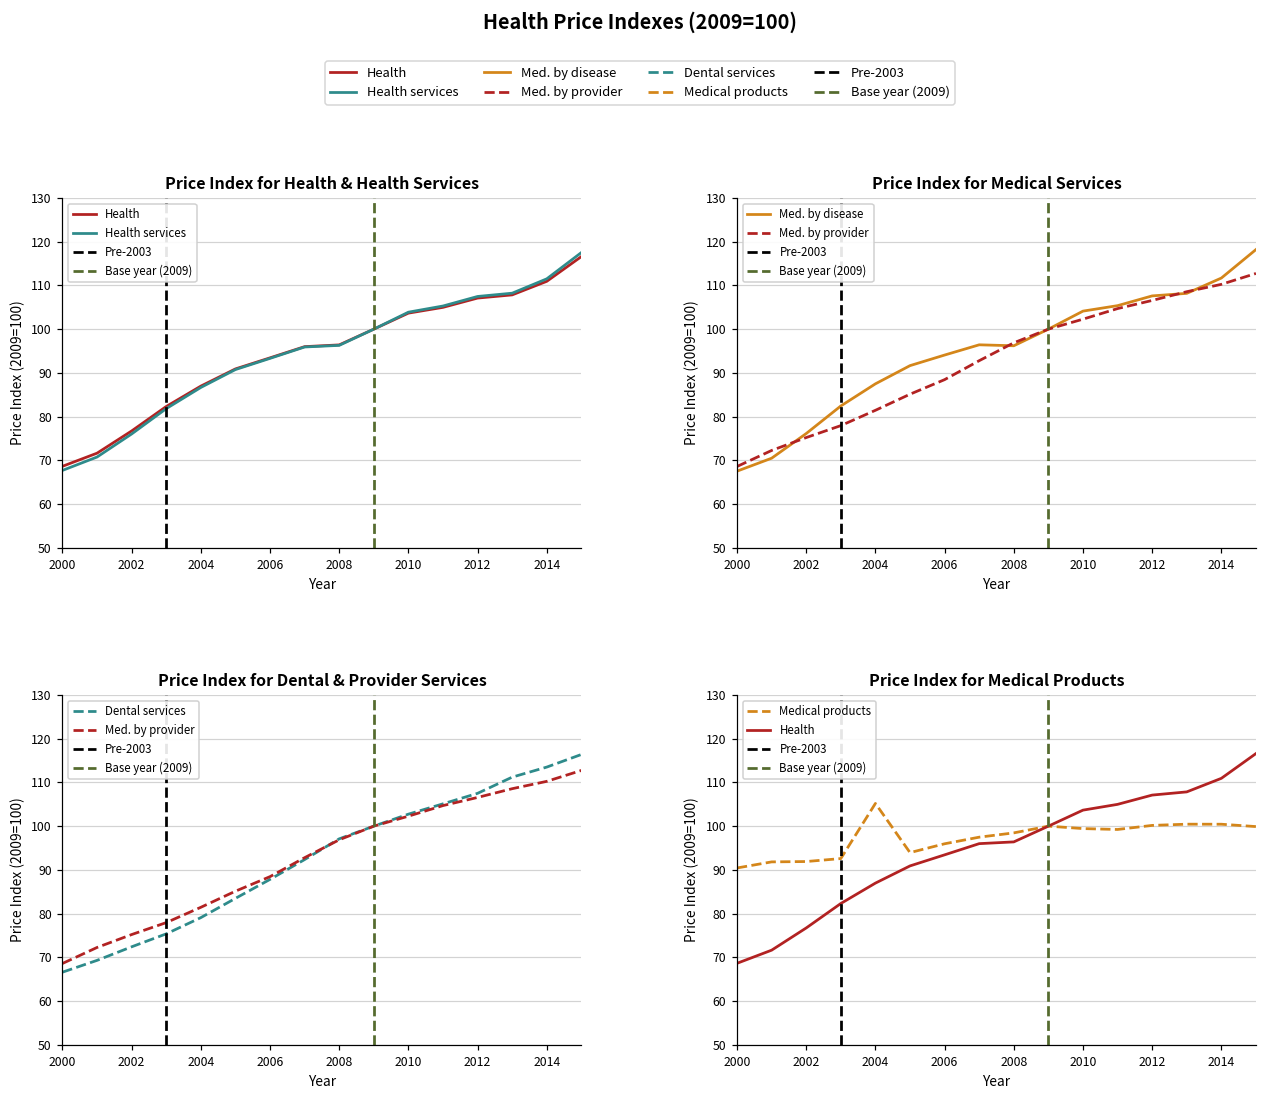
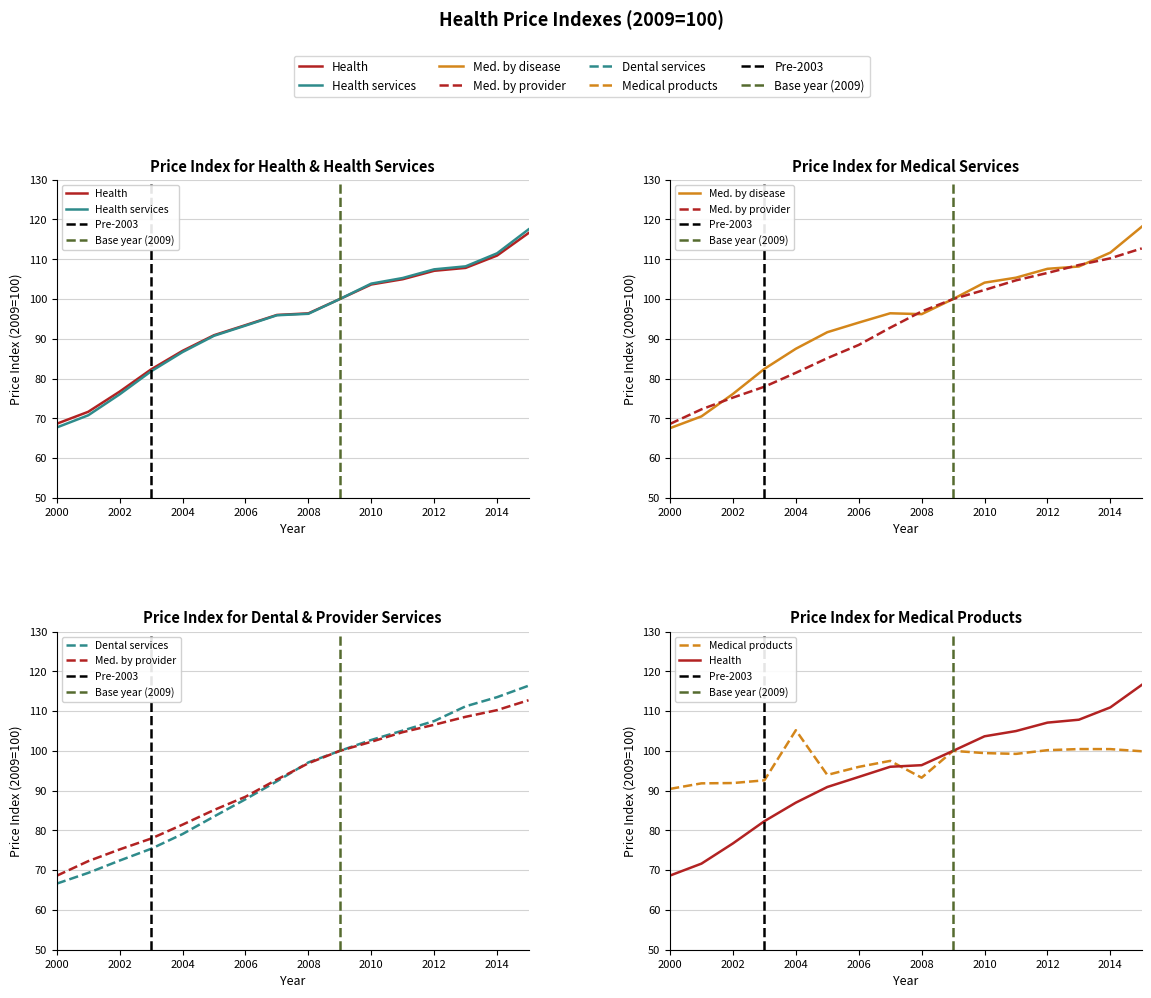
Price Index for Medical Products, Medical products, 2008: 98 -> 93
